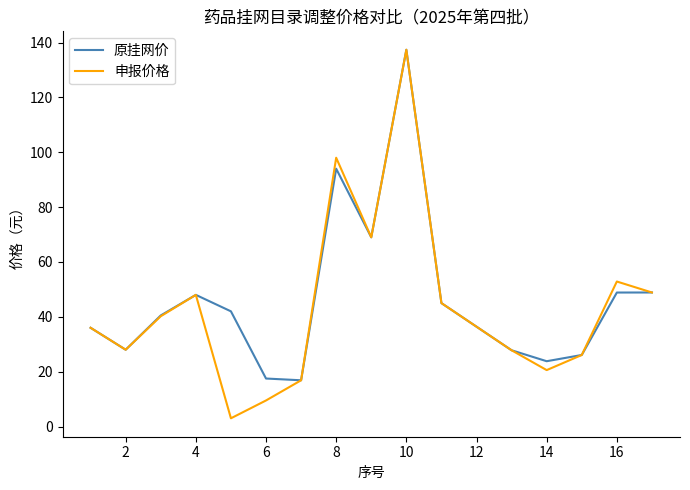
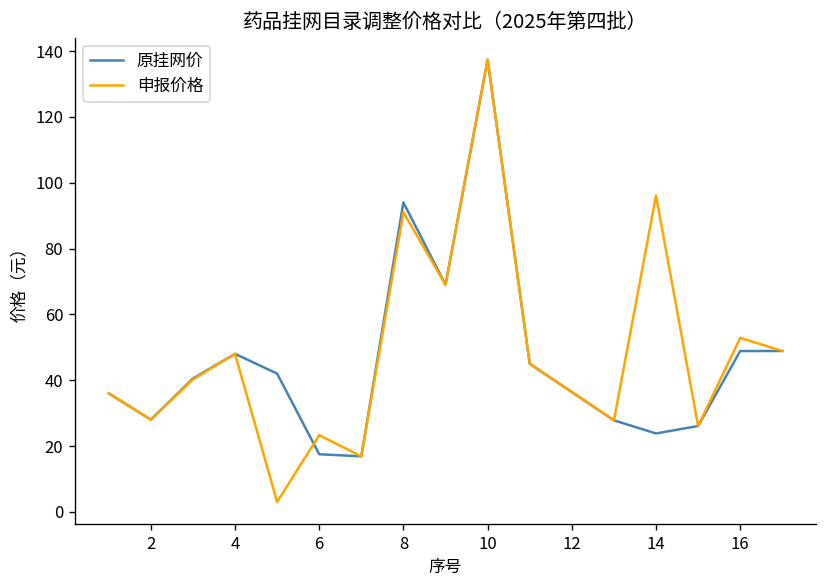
申报价格, 6: 10 -> 23
申报价格, 8: 98 -> 91
申报价格, 14: 21 -> 96
